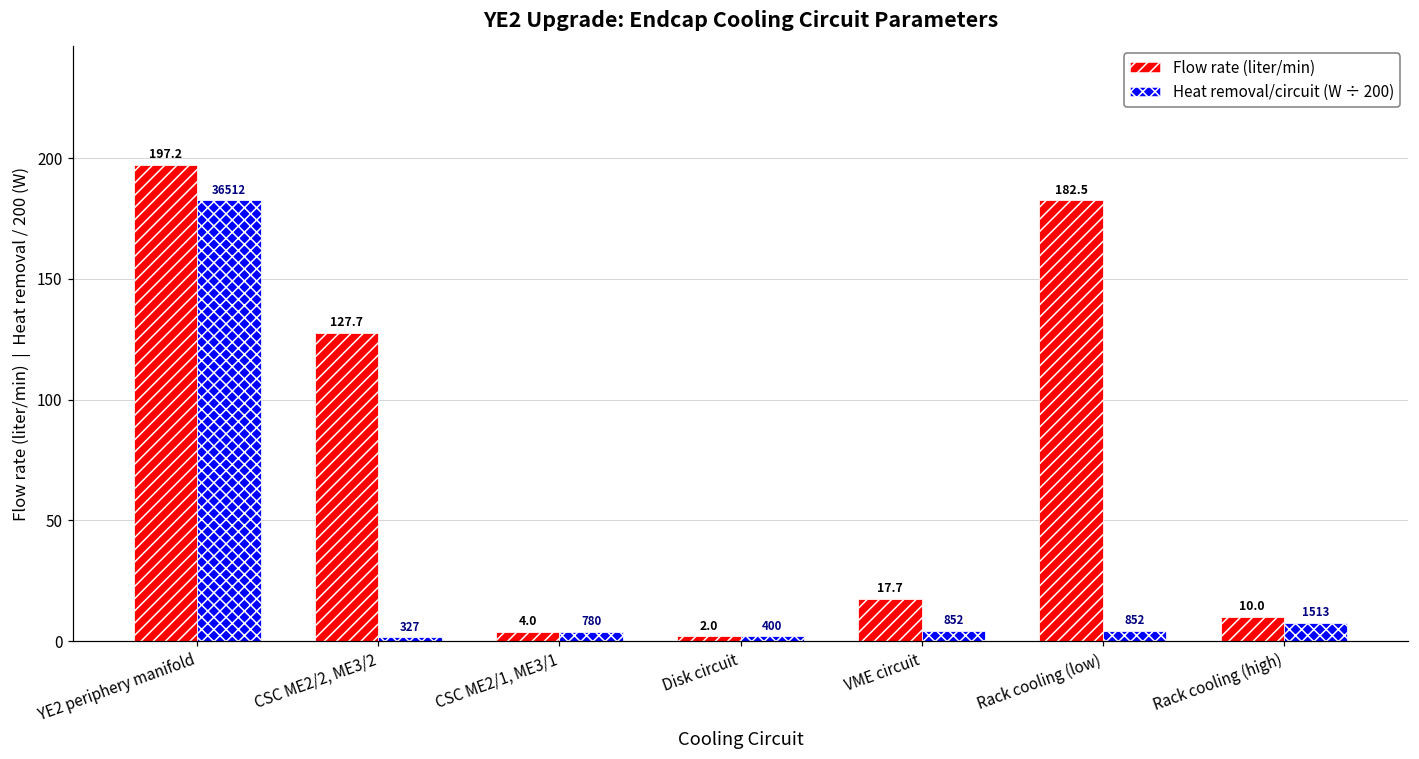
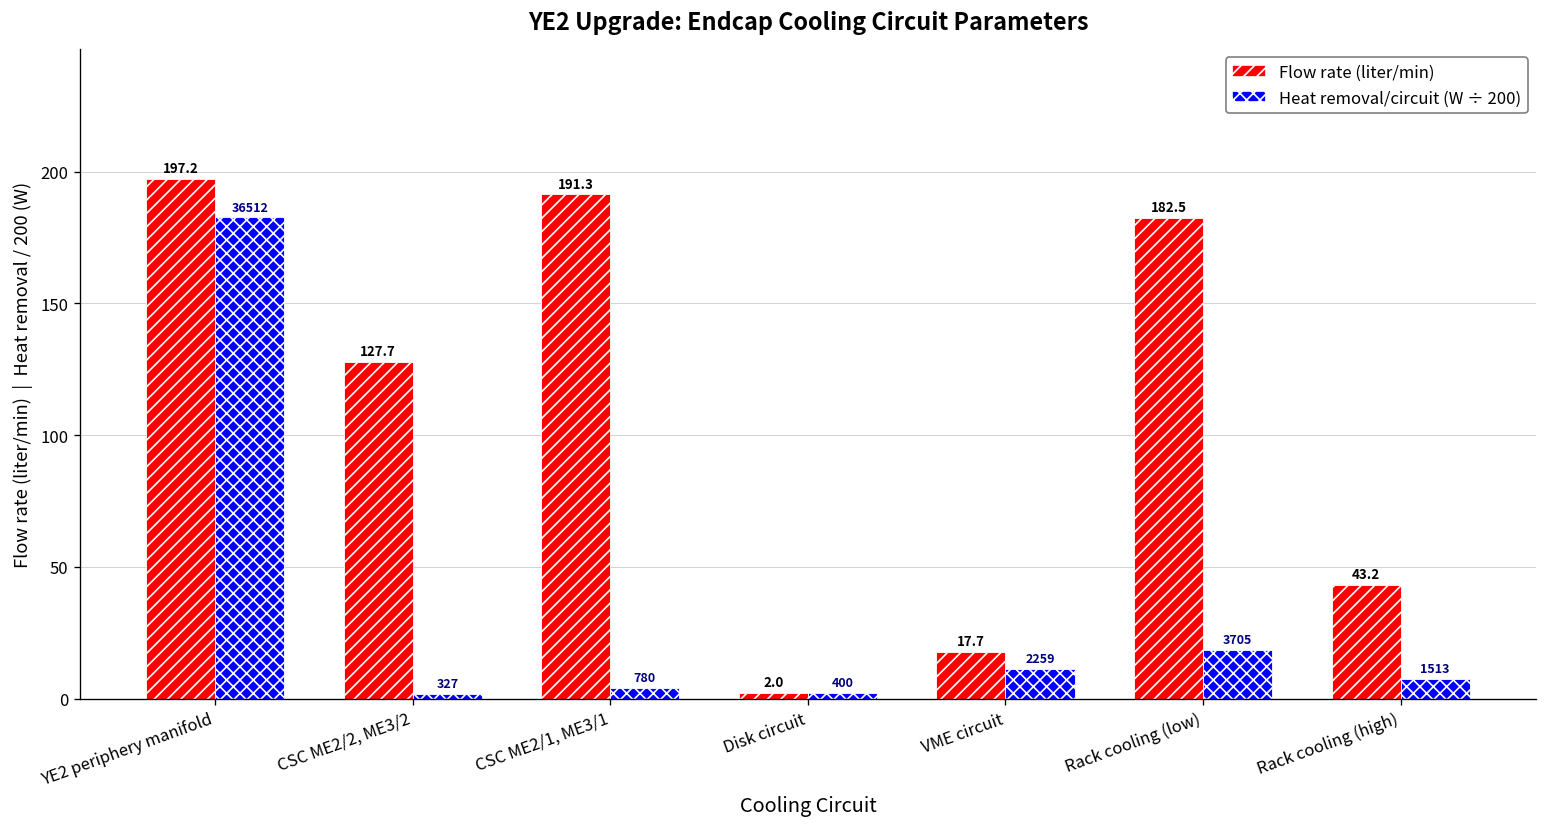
Flow rate (liter/min), CSC ME2/1, ME3/1: 4.0 -> 191.3
Heat removal/circuit (W ÷ 200), VME circuit: 852 -> 2259
Heat removal/circuit (W ÷ 200), Rack cooling (low): 852 -> 3705
Flow rate (liter/min), Rack cooling (high): 10.0 -> 43.2
